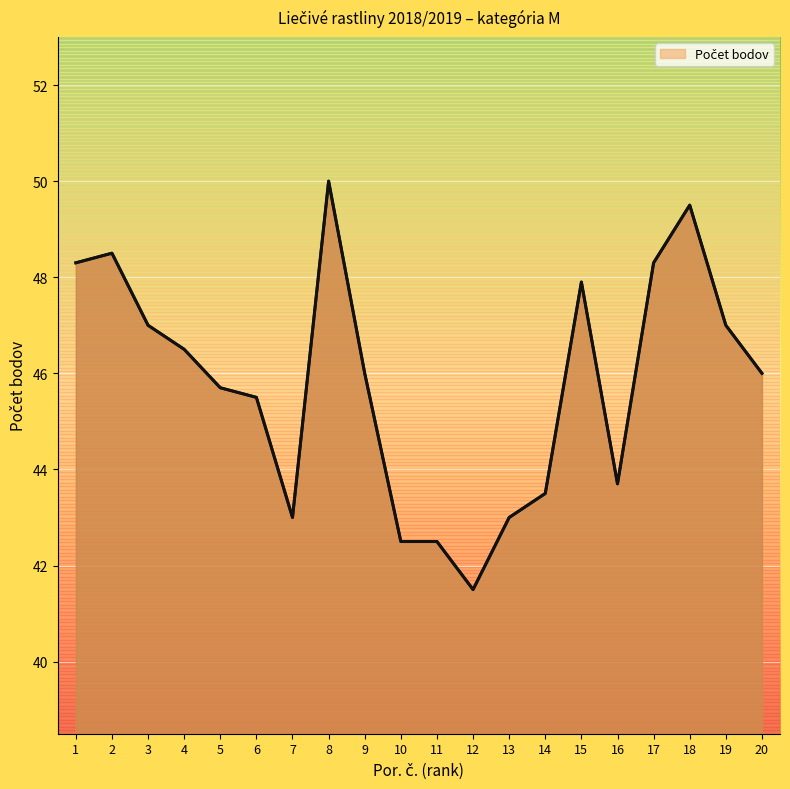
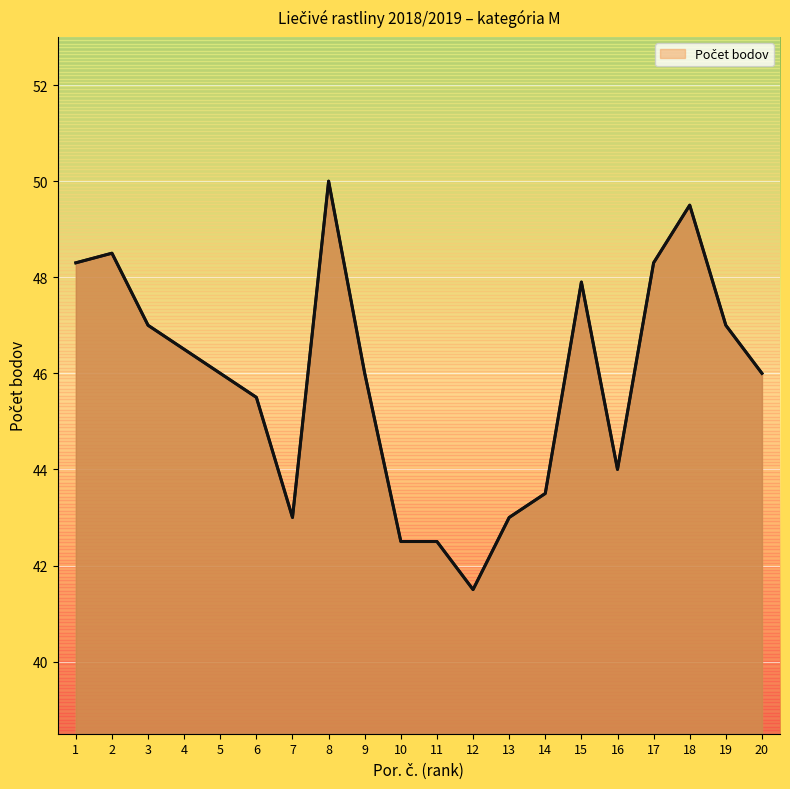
5: 45.7 -> 46.0
16: 43.7 -> 44.0
